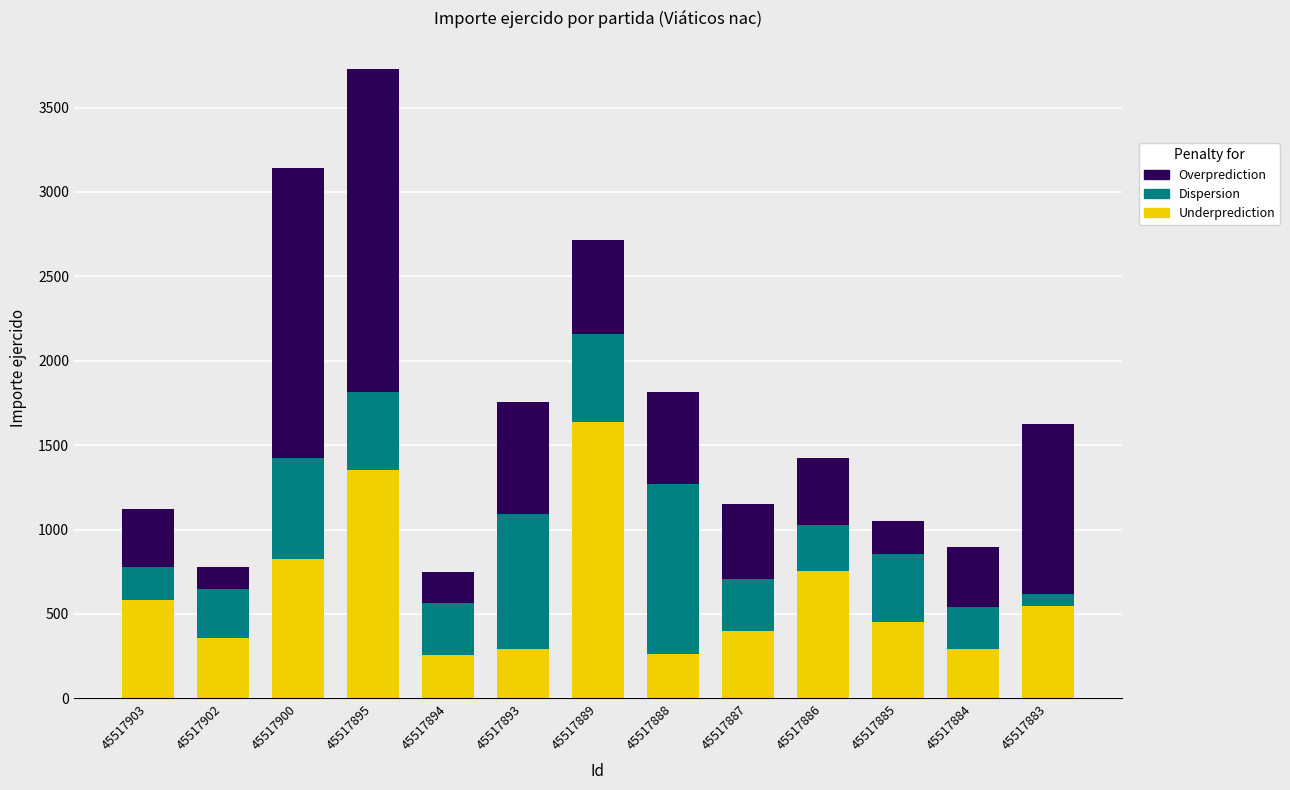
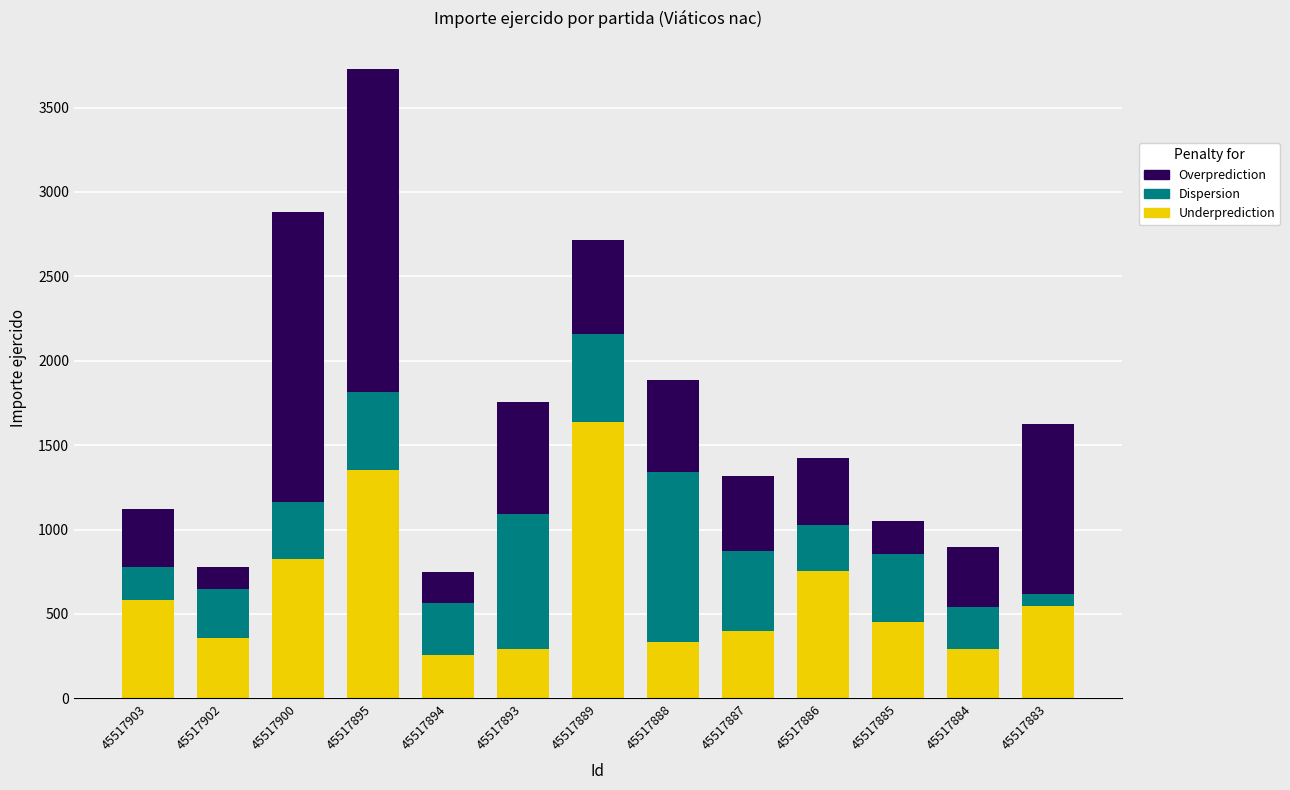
Dispersion, 45517900: 600 -> 330
Underprediction, 45517888: 260 -> 330
Dispersion, 45517887: 310 -> 480
